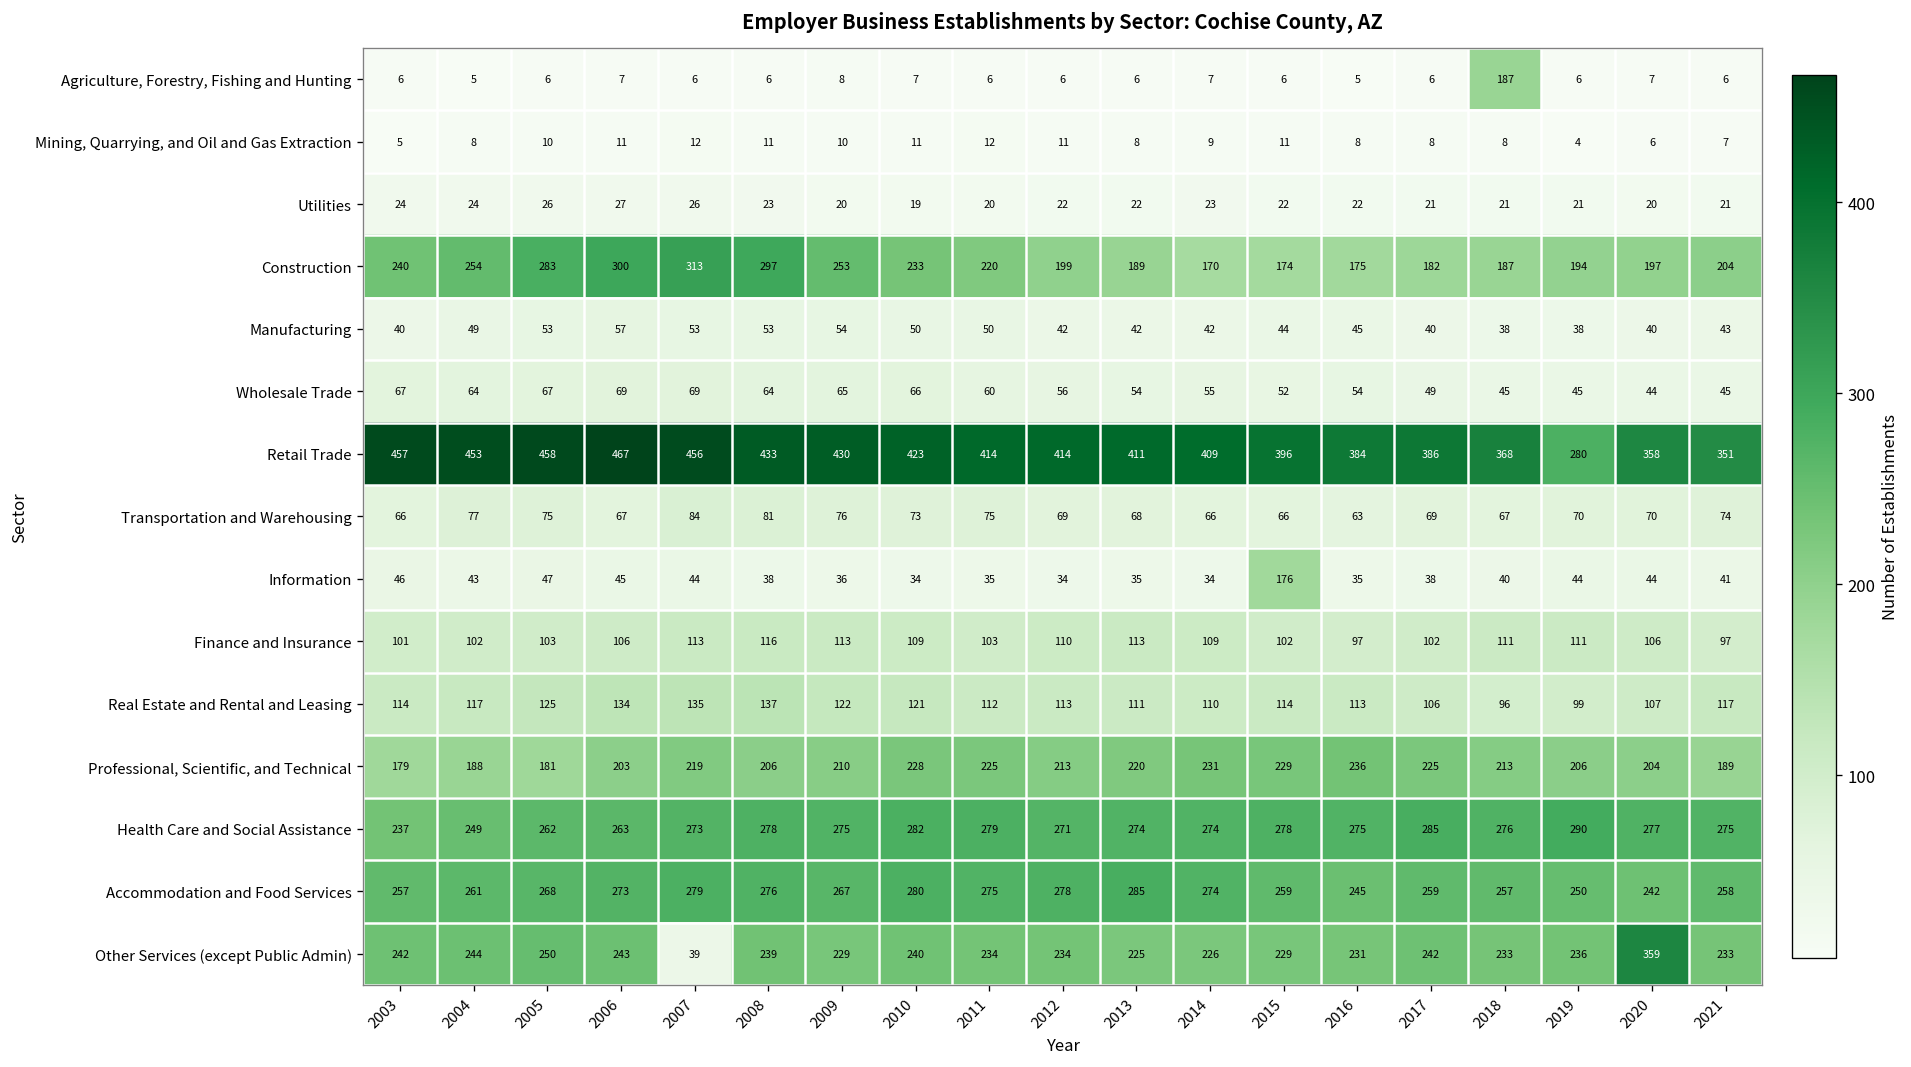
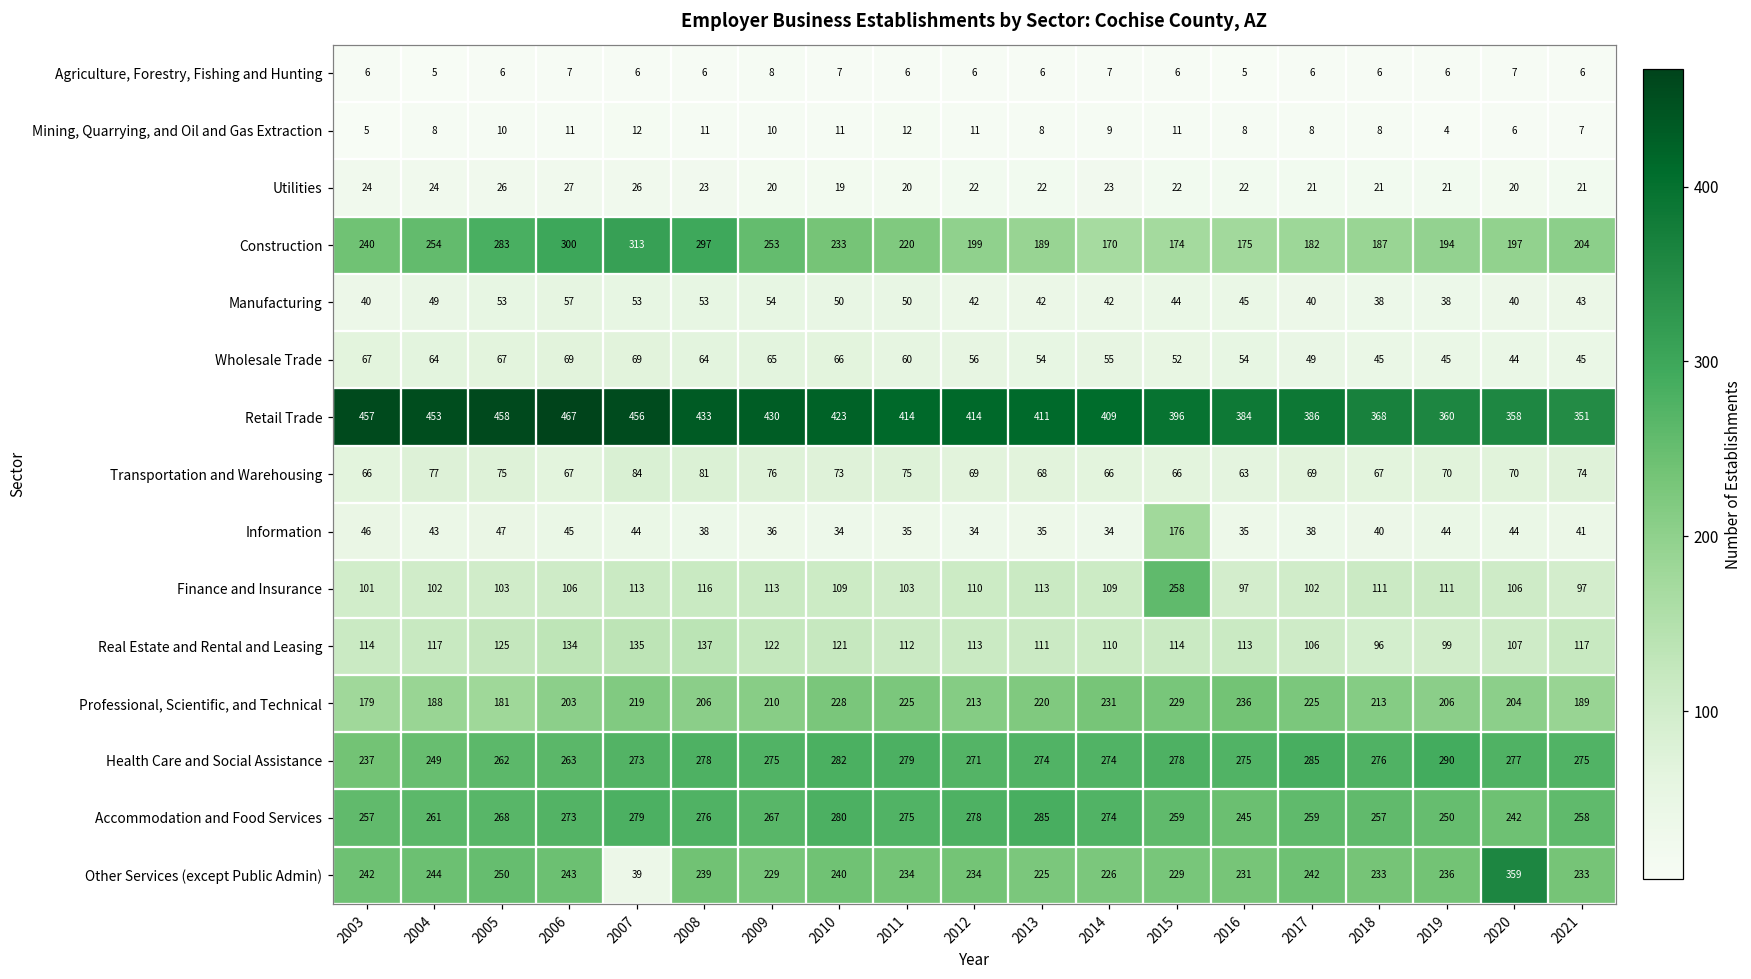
Agriculture, Forestry, Fishing and Hunting, 2018: 187 -> 6
Retail Trade, 2019: 280 -> 360
Finance and Insurance, 2015: 102 -> 258
